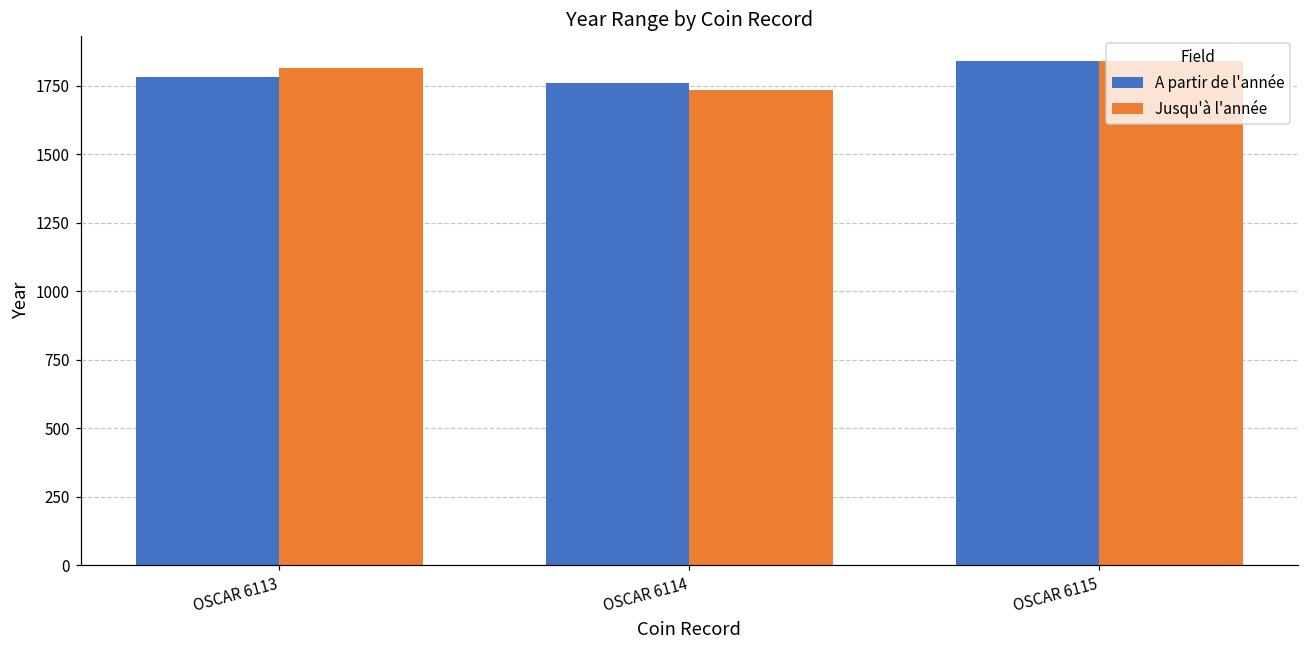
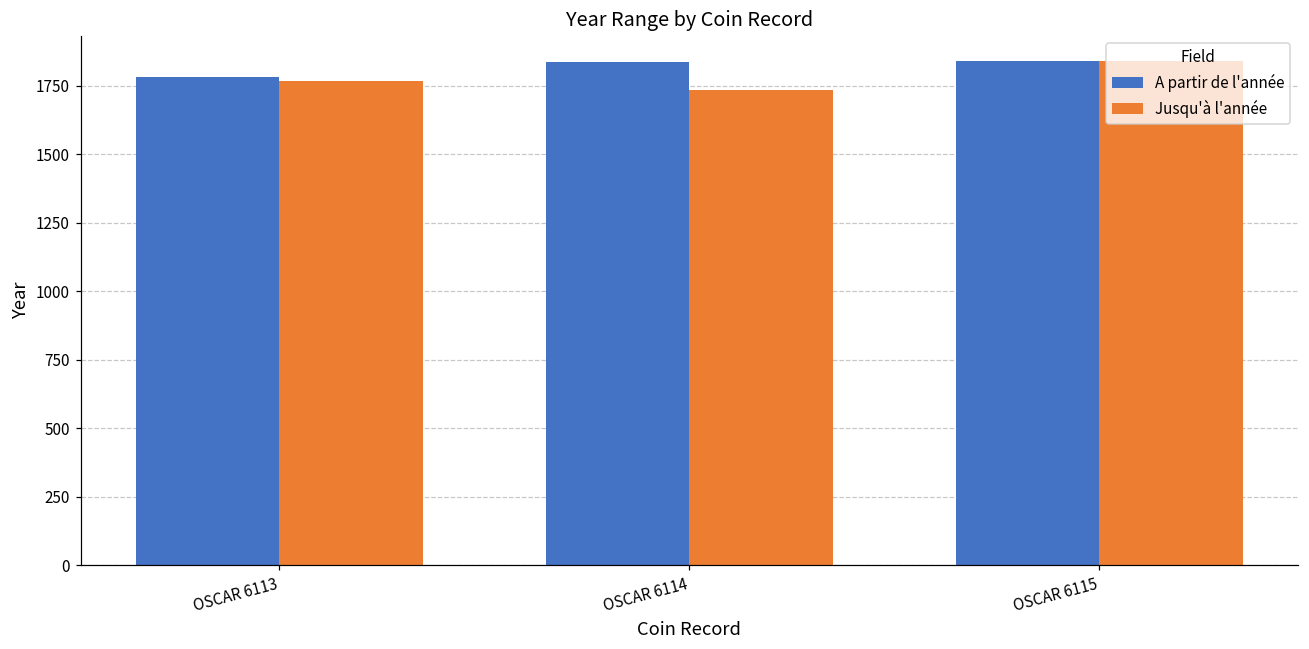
Jusqu'à l'année, OSCAR 6113: 1810 -> 1770
A partir de l'année, OSCAR 6114: 1760 -> 1840
